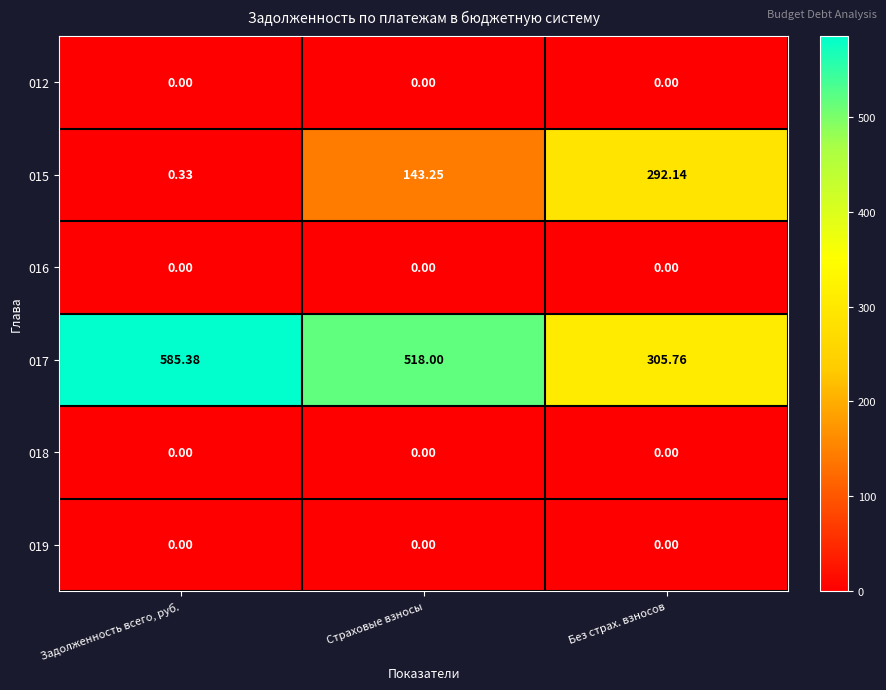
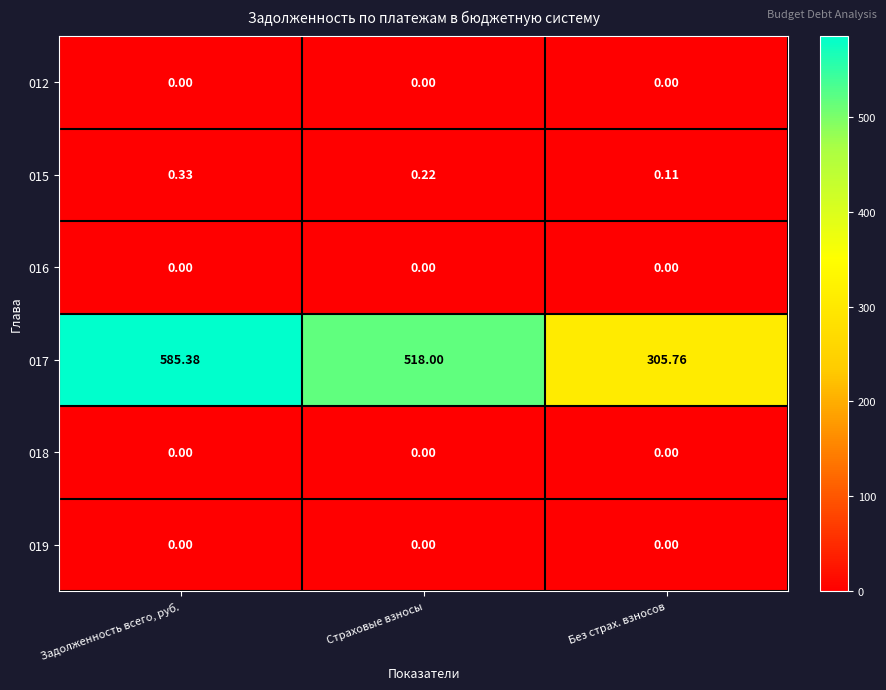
015, Страховые взносы: 143.25 -> 0.22
015, Без страх. взносов: 292.14 -> 0.11
